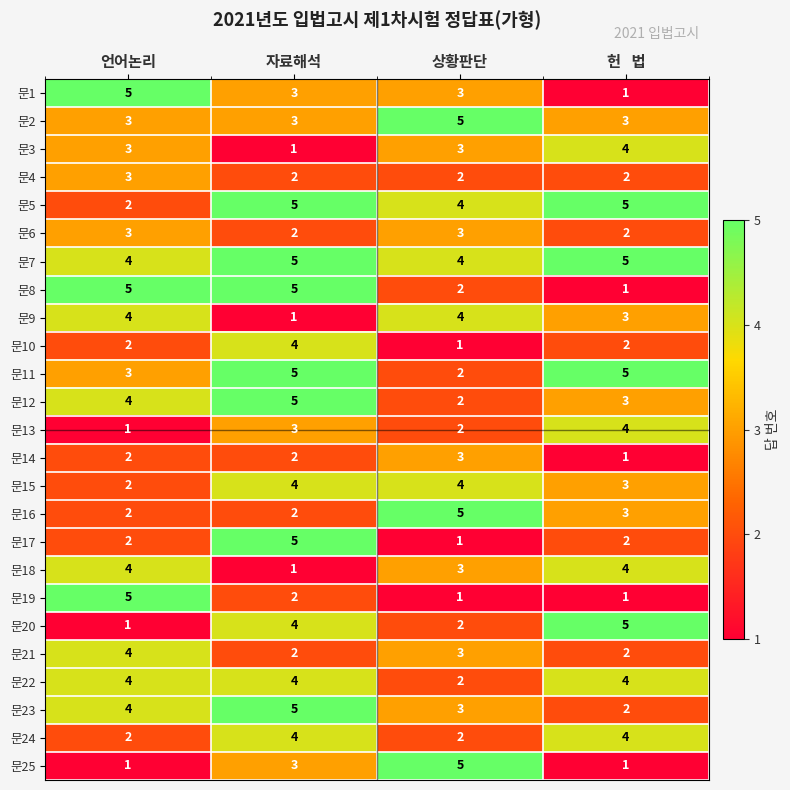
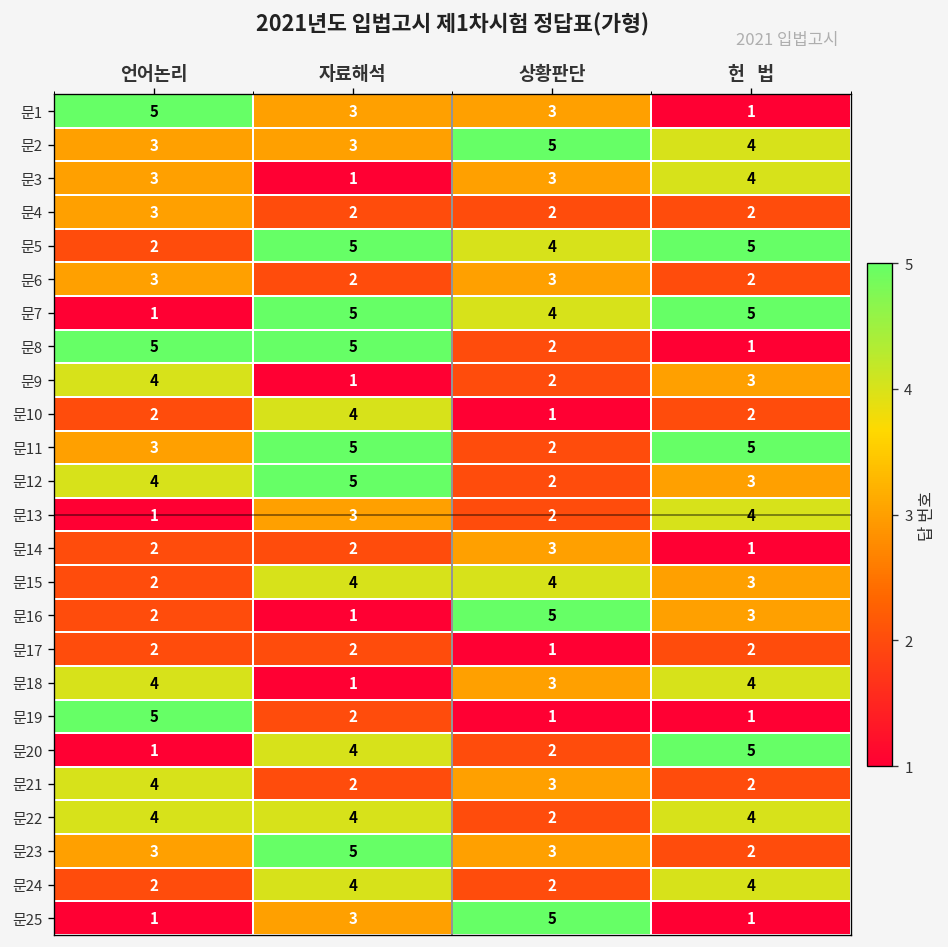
문2, 헌 법: 3 -> 4
문7, 언어논리: 4 -> 1
문9, 상황판단: 4 -> 2
문16, 자료해석: 2 -> 1
문17, 자료해석: 5 -> 2
문23, 언어논리: 4 -> 3
